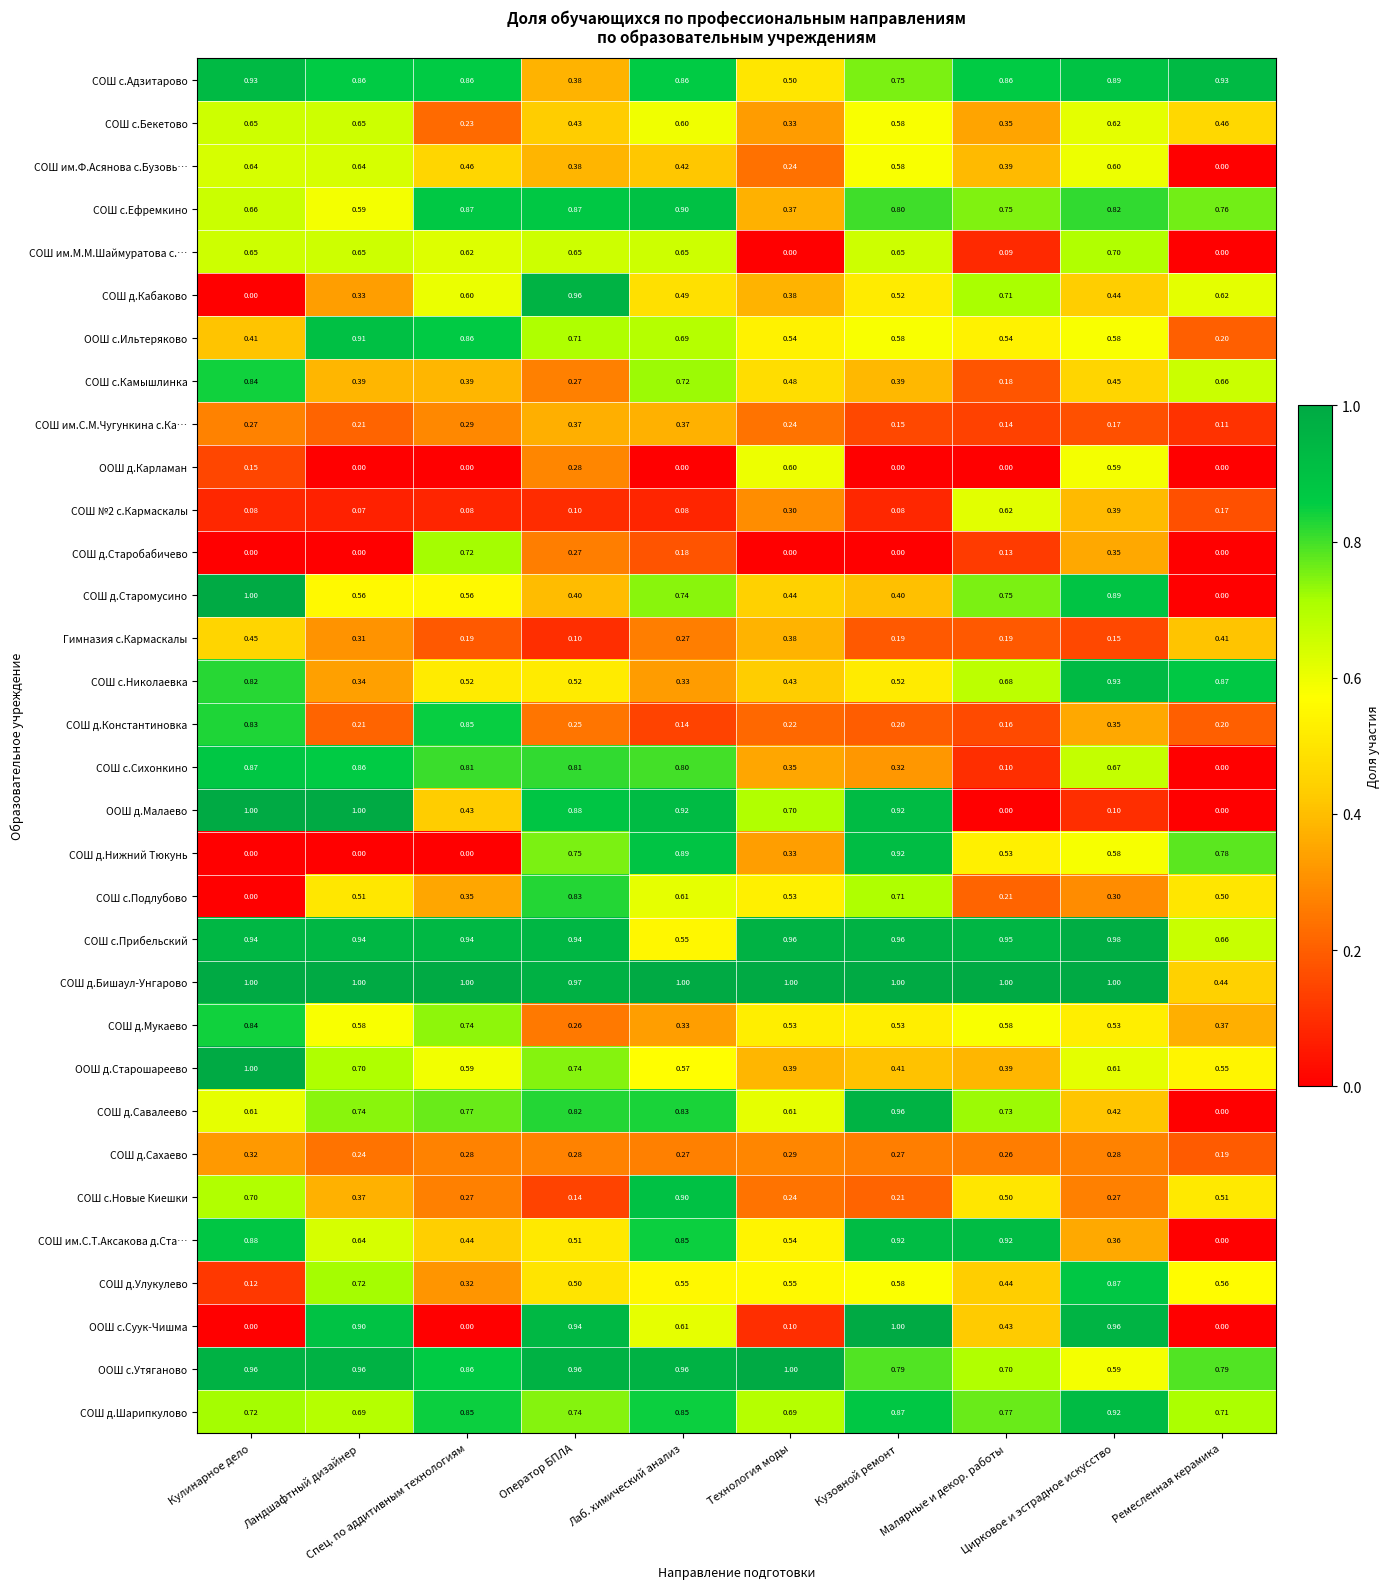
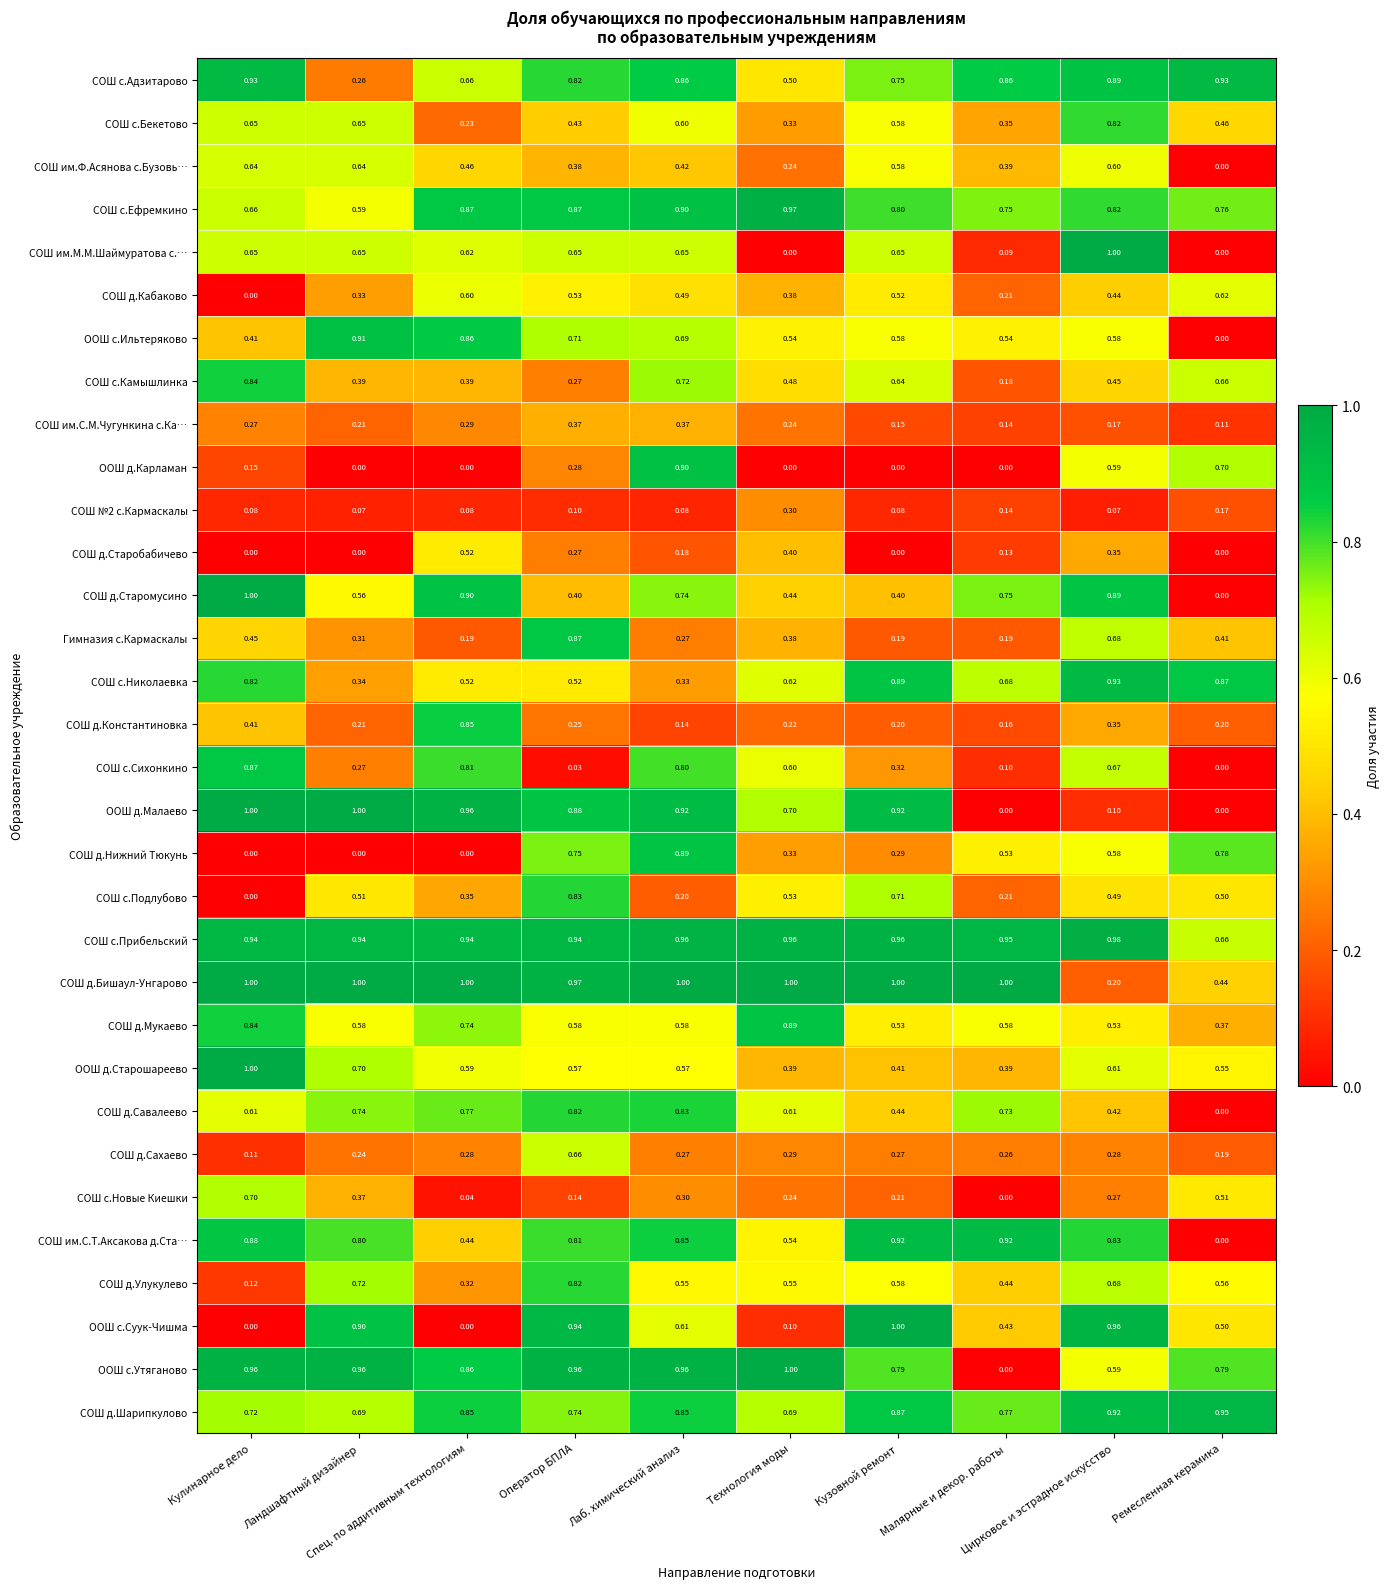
СОШ с.Адзитарово, Ландшафтный дизайнер: 0.86 -> 0.26
СОШ с.Адзитарово, Спец. по аддитивным технологиям: 0.86 -> 0.66
СОШ с.Адзитарово, Оператор БПЛА: 0.38 -> 0.82
СОШ с.Бекетово, Цирковое и эстрадное искусство: 0.62 -> 0.82
СОШ с.Ефремкино, Технология моды: 0.37 -> 0.97
СОШ им.М.М.Шаймуратова с.…, Цирковое и эстрадное искусство: 0.70 -> 1.00
СОШ д.Кабаково, Оператор БПЛА: 0.96 -> 0.53
СОШ д.Кабаково, Малярные и декор. работы: 0.71 -> 0.21
ООШ с.Ильтеряково, Ремесленная керамика: 0.20 -> 0.00
СОШ с.Камышлинка, Кузовной ремонт: 0.39 -> 0.64
ООШ д.Карламан, Лаб. химический анализ: 0.00 -> 0.90
ООШ д.Карламан, Технология моды: 0.60 -> 0.00
ООШ д.Карламан, Ремесленная керамика: 0.00 -> 0.70
СОШ №2 с.Кармаскалы, Малярные и декор. работы: 0.62 -> 0.14
СОШ №2 с.Кармаскалы, Цирковое и эстрадное искусство: 0.39 -> 0.07
СОШ д.Старобабичево, Спец. по аддитивным технологиям: 0.72 -> 0.52
СОШ д.Старобабичево, Технология моды: 0.00 -> 0.40
СОШ д.Старомусино, Спец. по аддитивным технологиям: 0.56 -> 0.90
Гимназия с.Кармаскалы, Оператор БПЛА: 0.10 -> 0.87
Гимназия с.Кармаскалы, Цирковое и эстрадное искусство: 0.15 -> 0.68
СОШ с.Николаевка, Технология моды: 0.43 -> 0.62
СОШ с.Николаевка, Кузовной ремонт: 0.52 -> 0.89
СОШ д.Константиновка, Кулинарное дело: 0.83 -> 0.41
СОШ с.Сихонкино, Ландшафтный дизайнер: 0.86 -> 0.27
СОШ с.Сихонкино, Оператор БПЛА: 0.81 -> 0.03
СОШ с.Сихонкино, Технология моды: 0.35 -> 0.60
ООШ д.Малаево, Спец. по аддитивным технологиям: 0.43 -> 0.96
СОШ д.Нижний Тюкунь, Кузовной ремонт: 0.92 -> 0.29
СОШ с.Подлубово, Лаб. химический анализ: 0.61 -> 0.20
СОШ с.Подлубово, Цирковое и эстрадное искусство: 0.30 -> 0.49
СОШ с.Прибельский, Лаб. химический анализ: 0.55 -> 0.96
СОШ д.Бишаул-Унгарово, Цирковое и эстрадное искусство: 1.00 -> 0.20
СОШ д.Мукаево, Оператор БПЛА: 0.26 -> 0.58
СОШ д.Мукаево, Лаб. химический анализ: 0.33 -> 0.58
СОШ д.Мукаево, Технология моды: 0.53 -> 0.89
ООШ д.Старошареево, Оператор БПЛА: 0.74 -> 0.57
СОШ д.Савалеево, Кузовной ремонт: 0.96 -> 0.44
СОШ д.Сахаево, Кулинарное дело: 0.32 -> 0.11
СОШ д.Сахаево, Оператор БПЛА: 0.28 -> 0.66
СОШ с.Новые Киешки, Спец. по аддитивным технологиям: 0.27 -> 0.04
СОШ с.Новые Киешки, Лаб. химический анализ: 0.90 -> 0.30
СОШ с.Новые Киешки, Малярные и декор. работы: 0.50 -> 0.00
СОШ им.С.Т.Аксакова д.Ста…, Ландшафтный дизайнер: 0.64 -> 0.80
СОШ им.С.Т.Аксакова д.Ста…, Оператор БПЛА: 0.51 -> 0.81
СОШ им.С.Т.Аксакова д.Ста…, Цирковое и эстрадное искусство: 0.36 -> 0.83
СОШ д.Улукулево, Оператор БПЛА: 0.50 -> 0.82
СОШ д.Улукулево, Цирковое и эстрадное искусство: 0.87 -> 0.68
ООШ с.Суук-Чишма, Ремесленная керамика: 0.00 -> 0.50
ООШ с.Утяганово, Малярные и декор. работы: 0.70 -> 0.00
СОШ д.Шарипкулово, Ремесленная керамика: 0.71 -> 0.95
